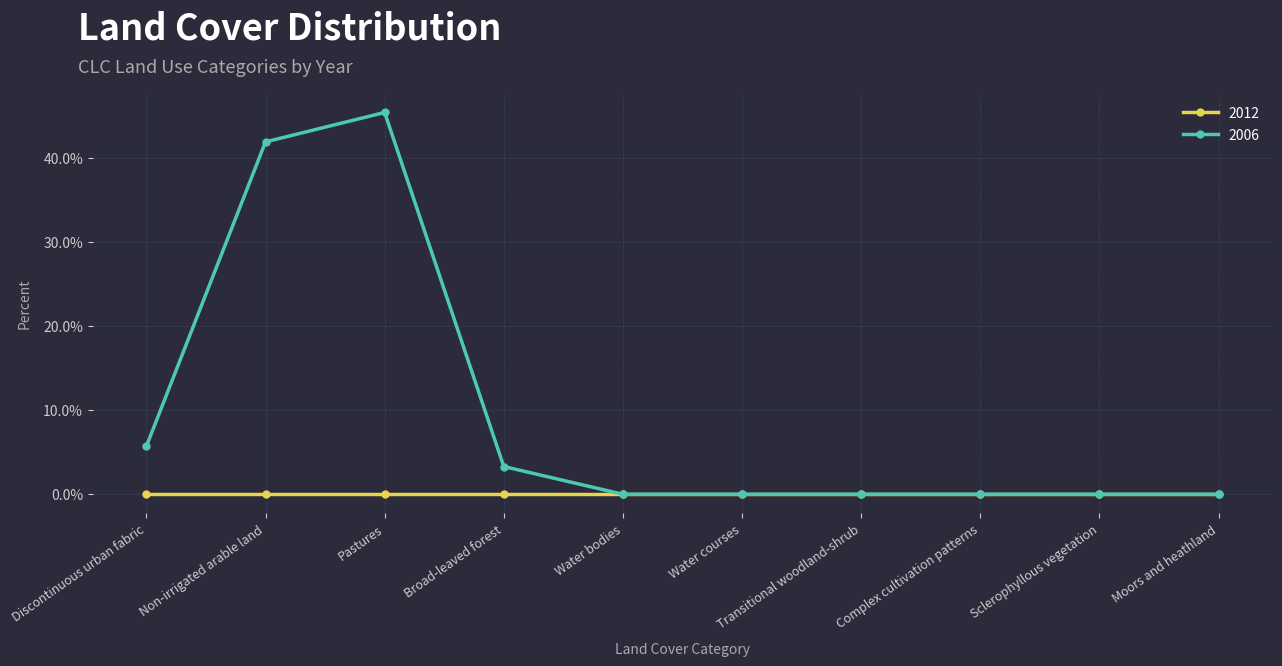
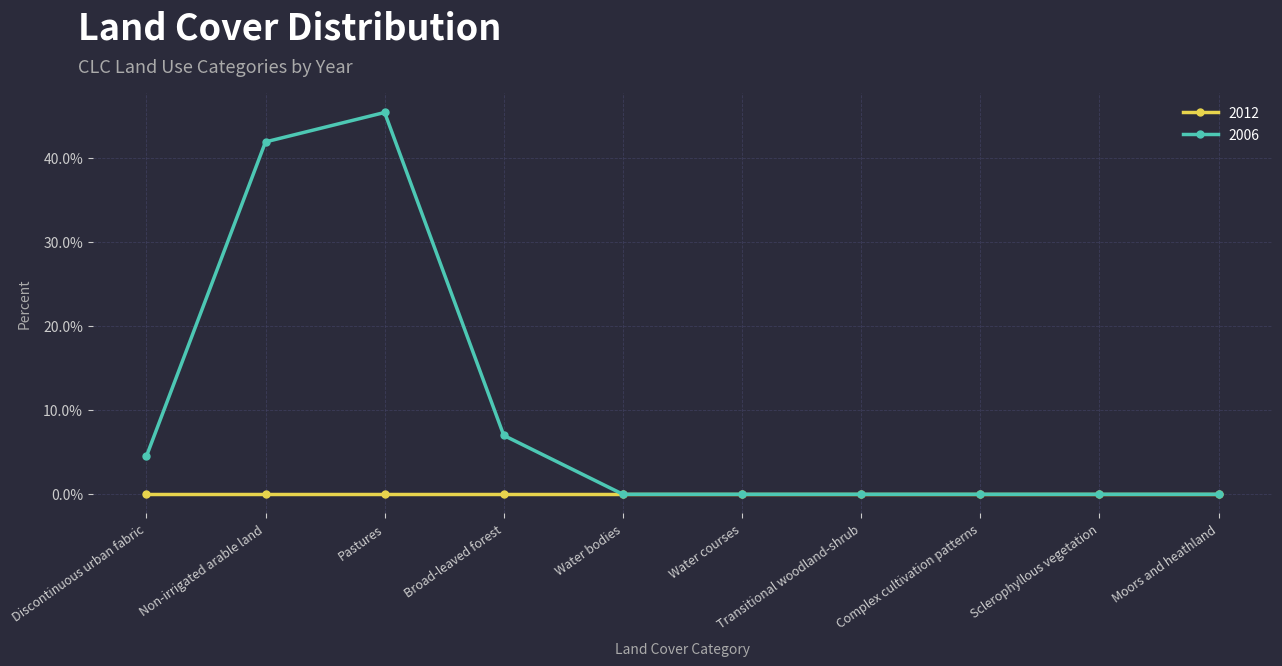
2006, Discontinuous urban fabric: 6% -> 5%
2006, Broad-leaved forest: 3% -> 7%
